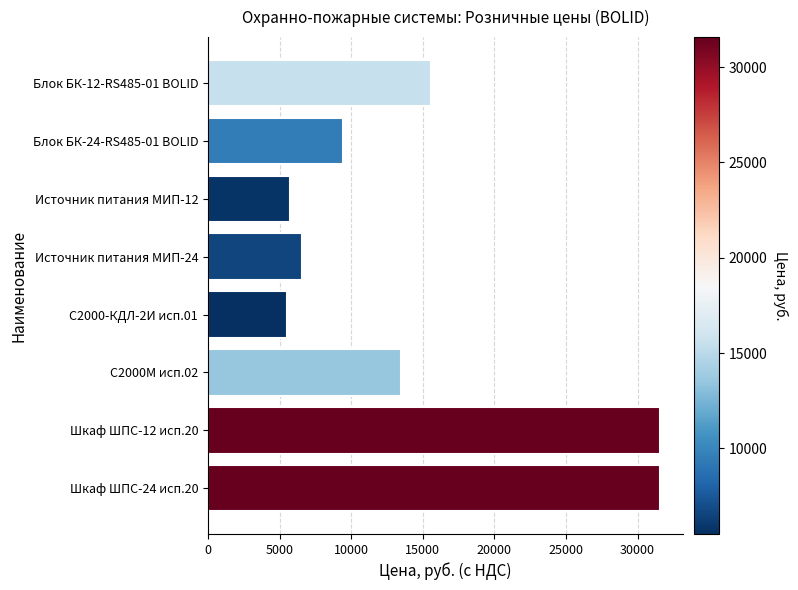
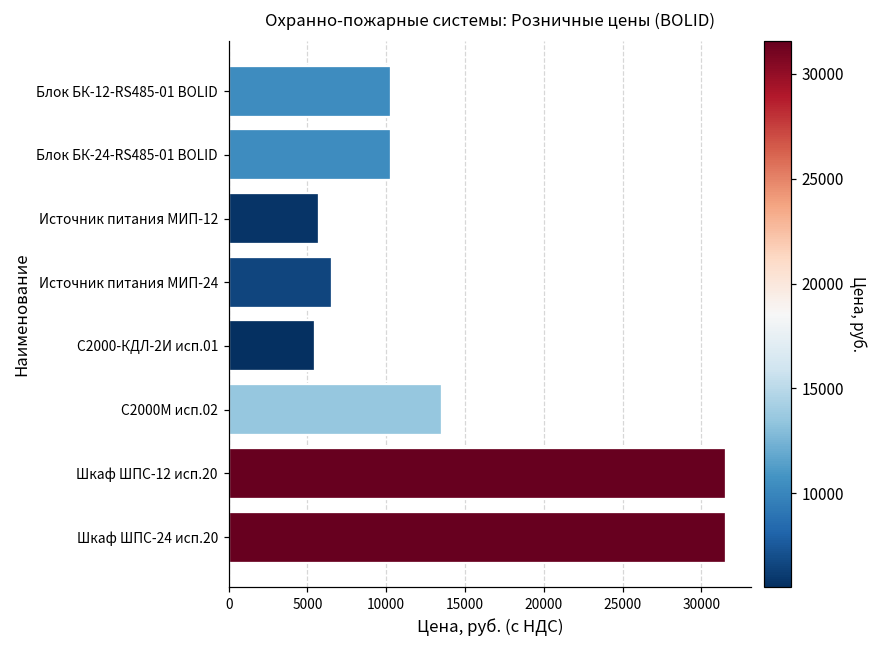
Блок БК-12-RS485-01 BOLID: 15600 -> 10300
Блок БК-24-RS485-01 BOLID: 9400 -> 10300
